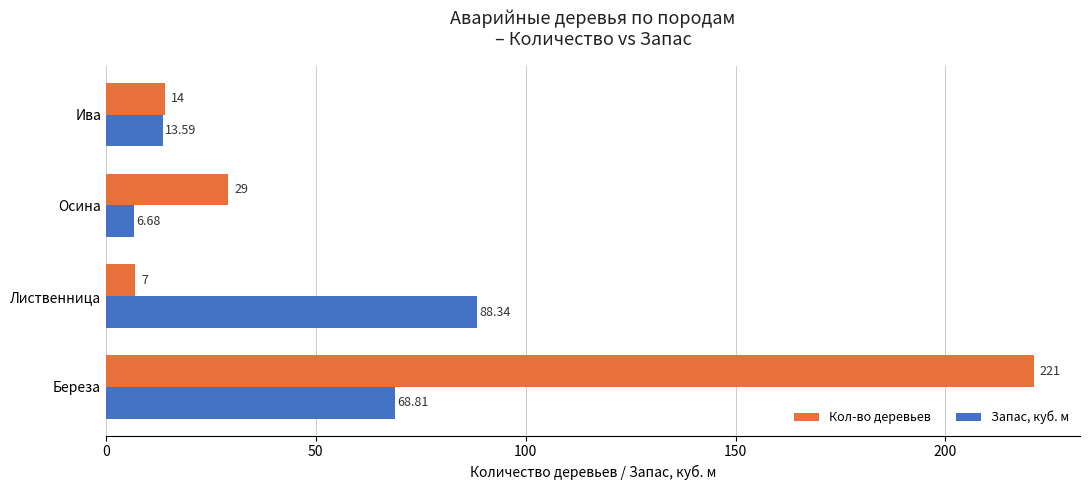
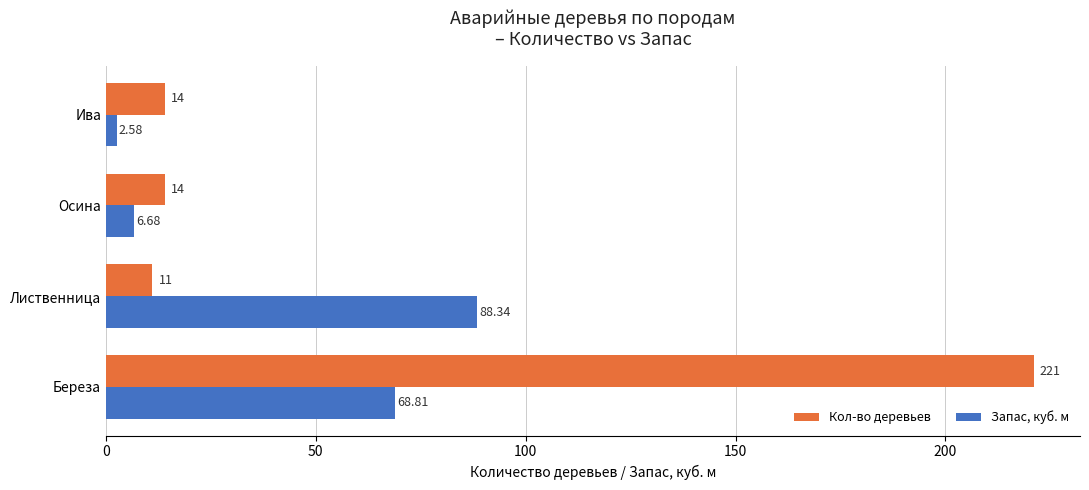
Запас, куб. м, Ива: 13.59 -> 2.58
Кол-во деревьев, Осина: 29 -> 14
Кол-во деревьев, Лиственница: 7 -> 11
